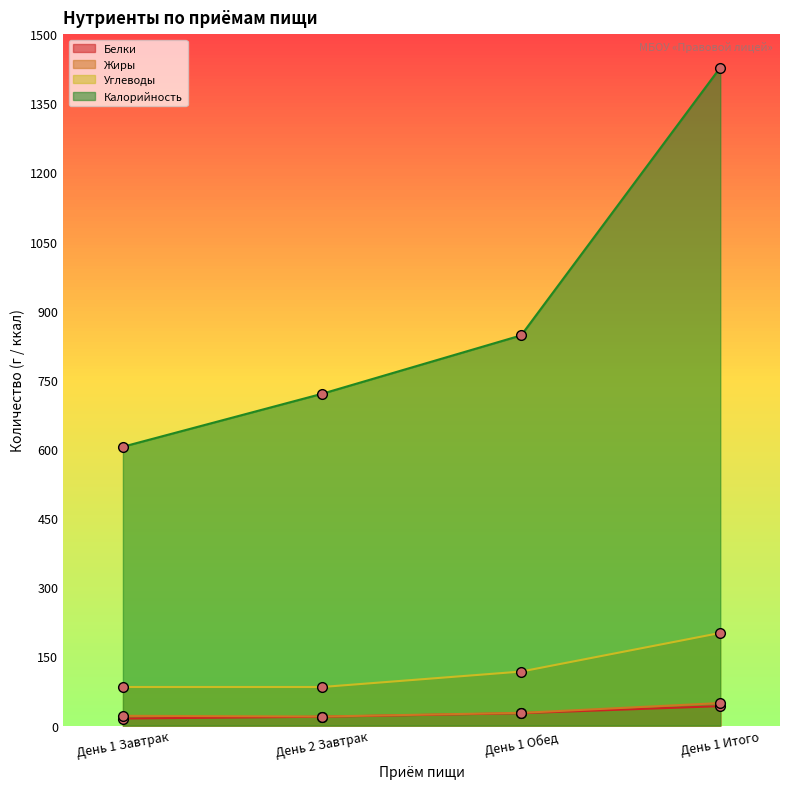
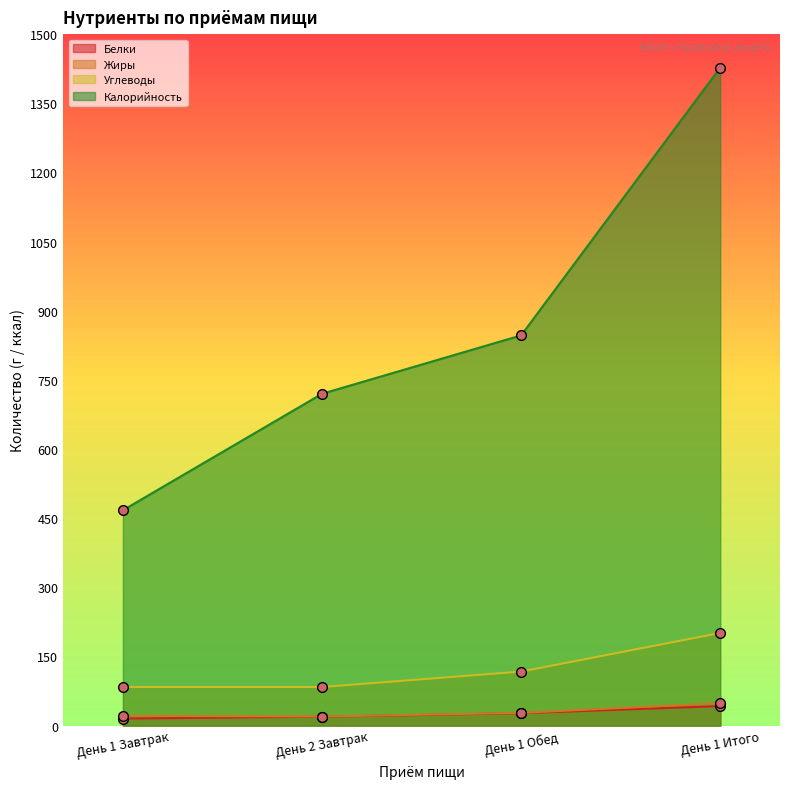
Калорийность, День 1 Завтрак: 600 -> 470
